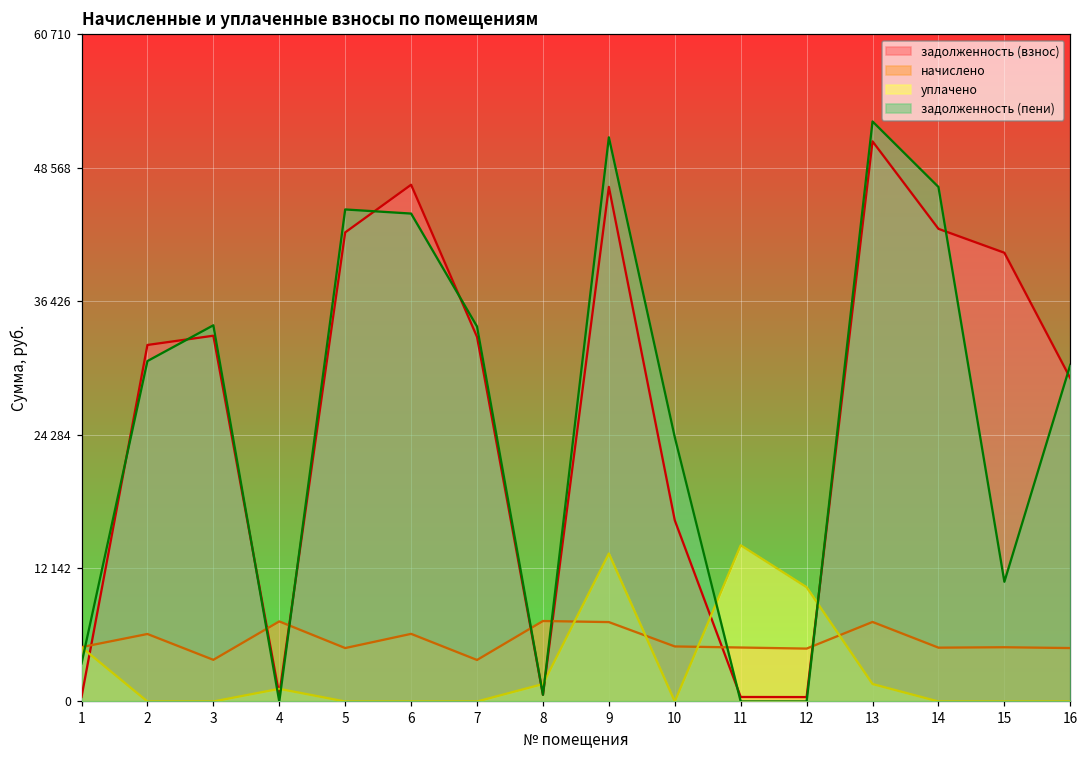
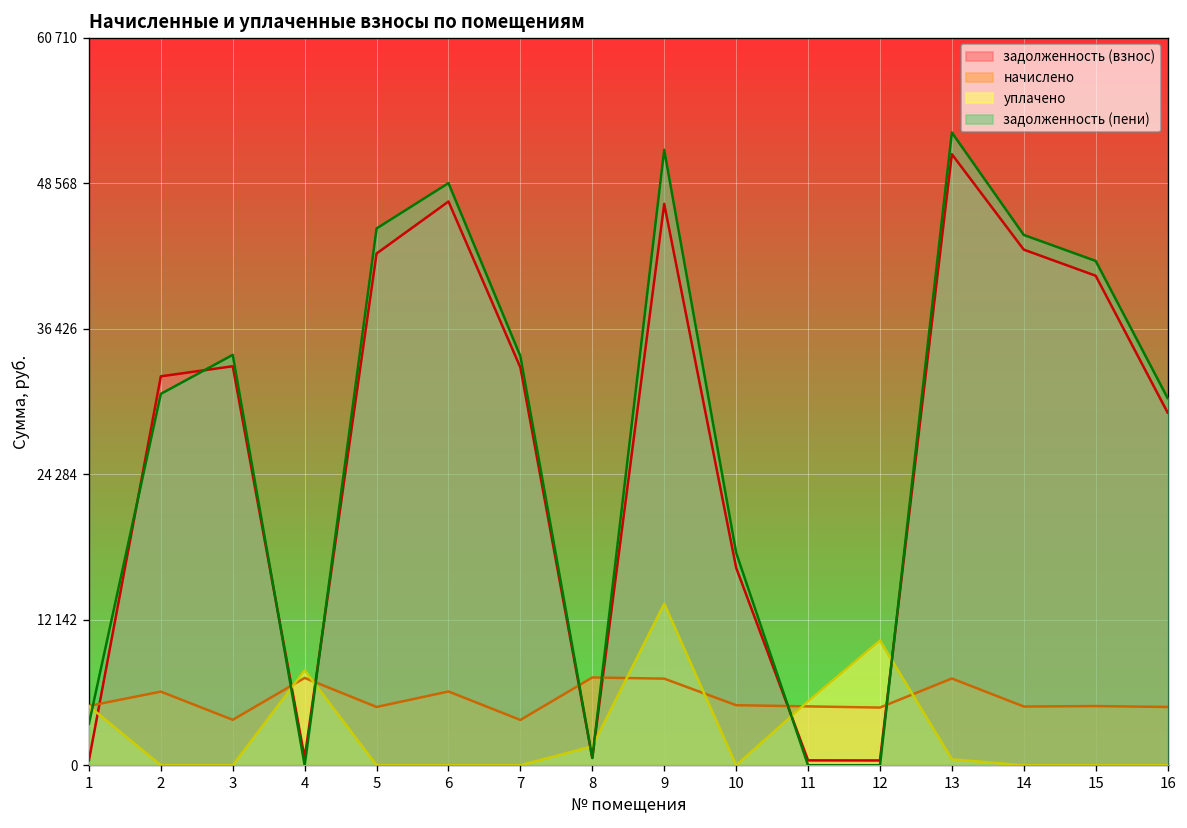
уплачено, 4: 1000 -> 8000
задолженность (пени), 6: 44000 -> 49000
задолженность (пени), 10: 24000 -> 18000
уплачено, 11: 14000 -> 5000
уплачено, 13: 2000 -> 1000
задолженность (пени), 14: 47000 -> 44000
задолженность (пени), 15: 11000 -> 42000
